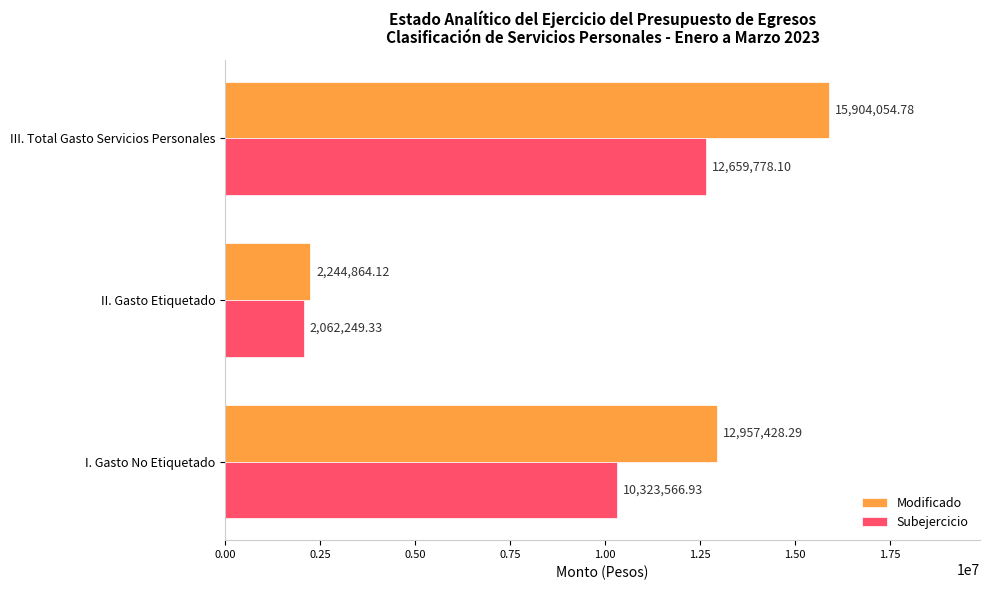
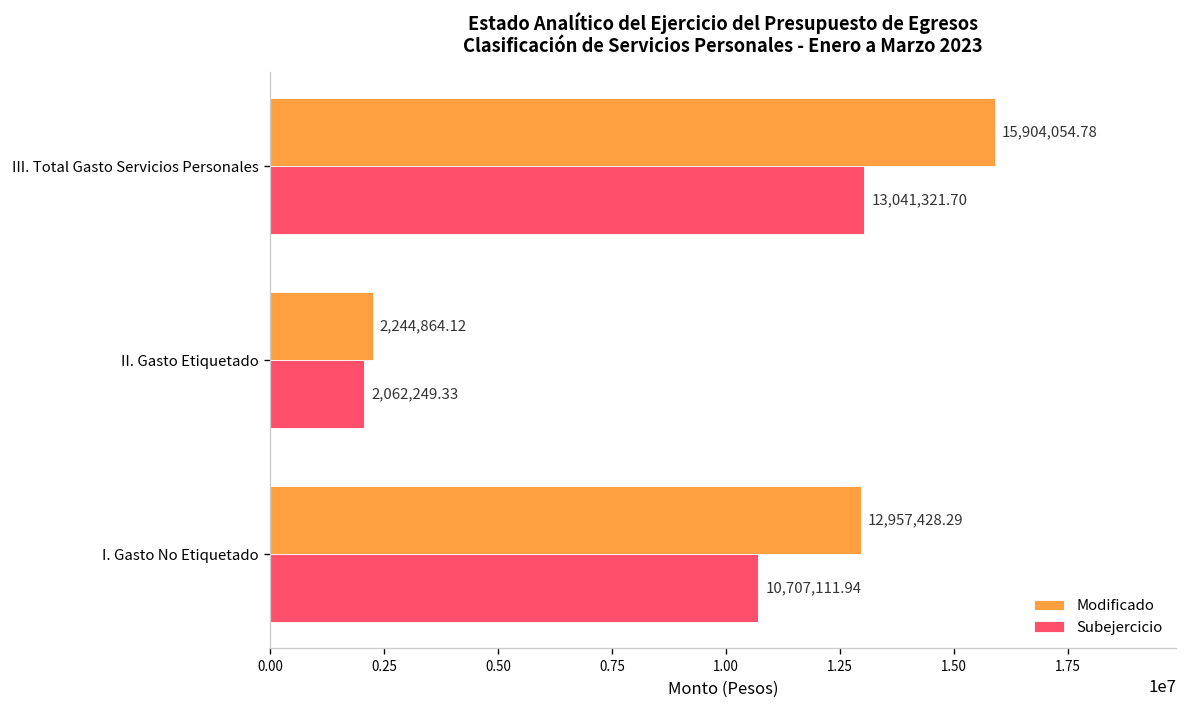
Subejercicio, III. Total Gasto Servicios Personales: 12,659,778.10 -> 13,041,321.70
Subejercicio, I. Gasto No Etiquetado: 10,323,566.93 -> 10,707,111.94
